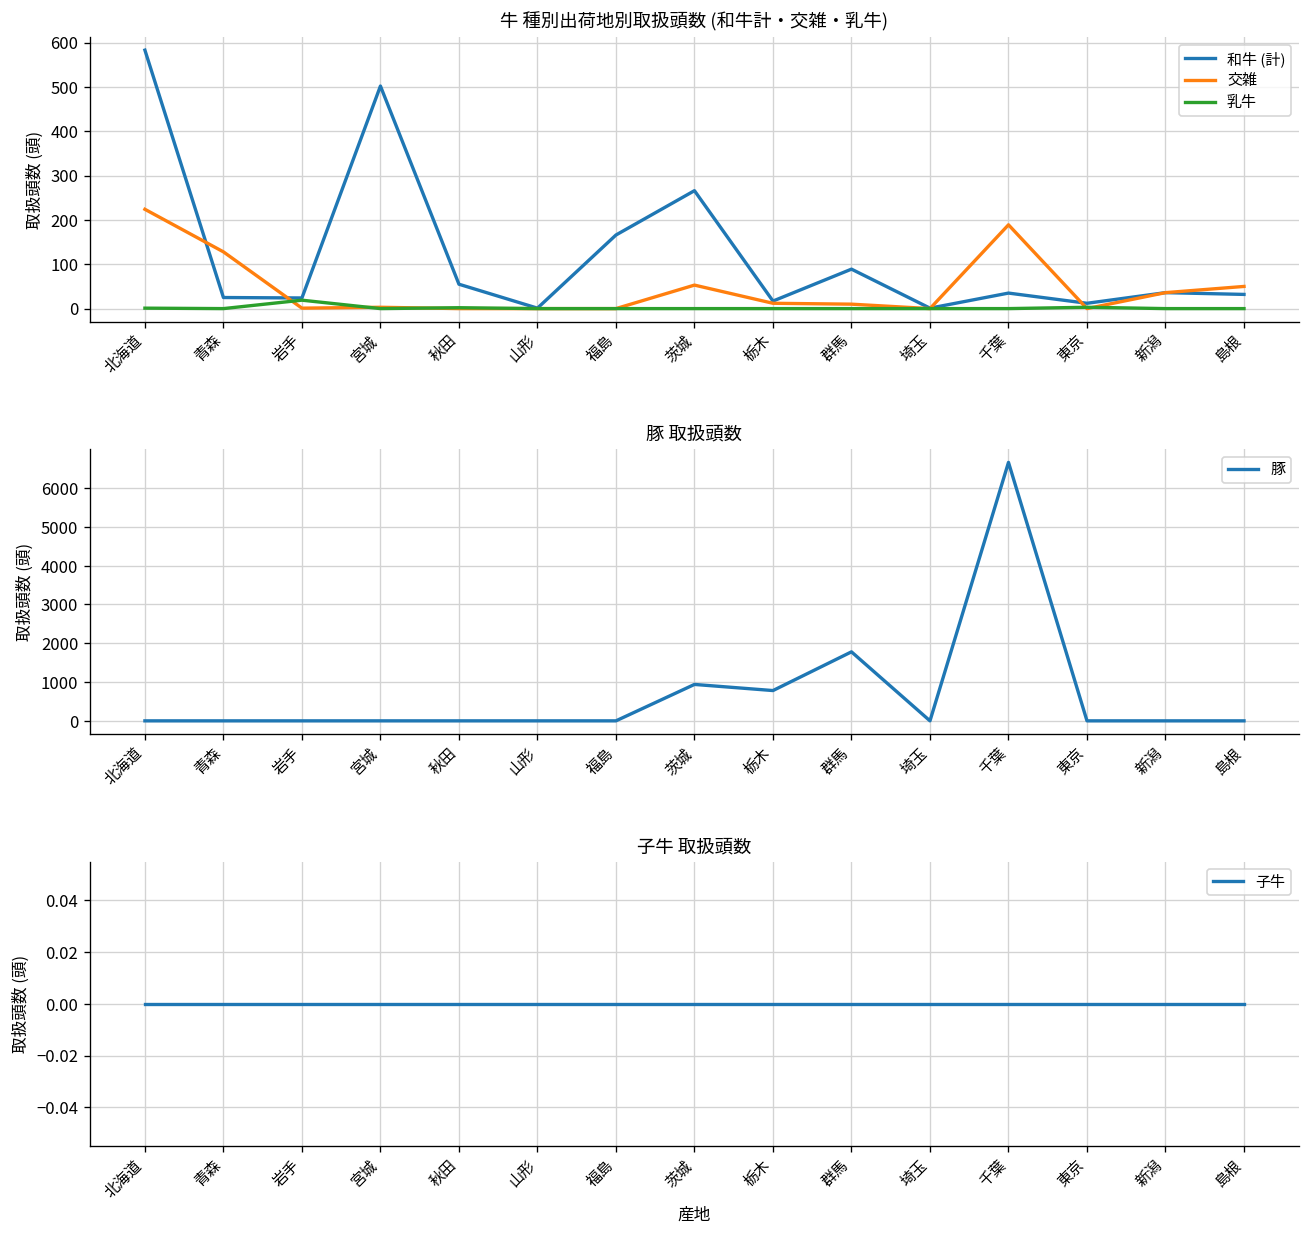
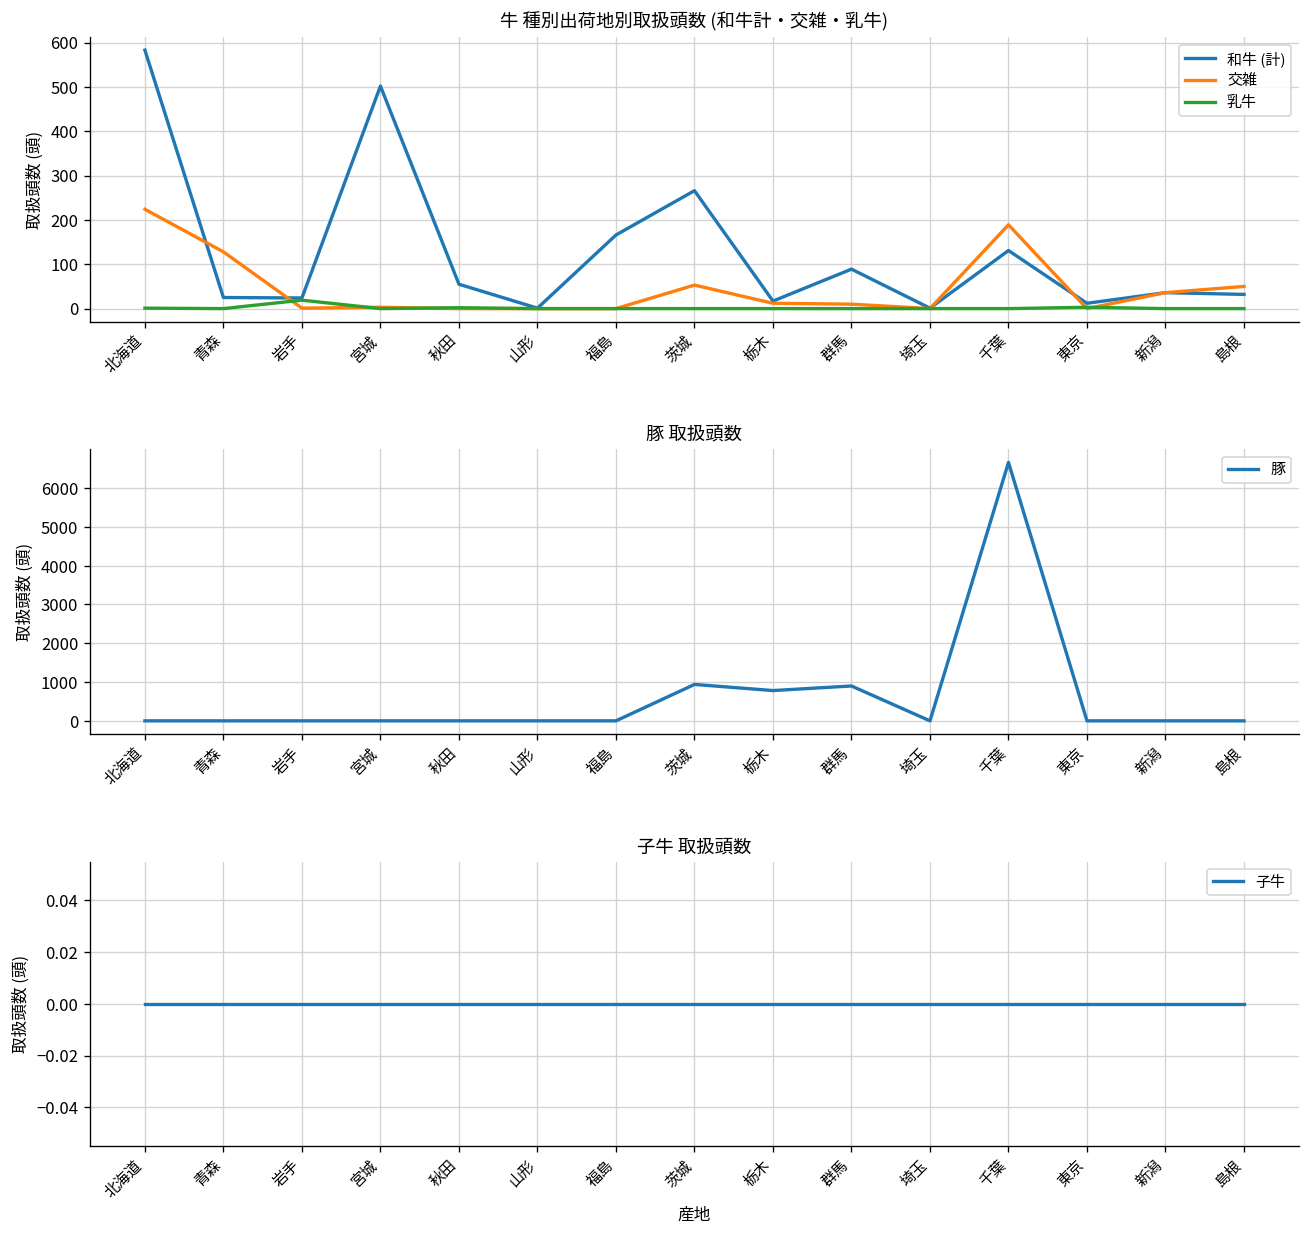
牛 種別出荷地別取扱頭数 (和牛計・交雑・乳牛), 和牛 (計), 千葉: 40 -> 130
豚 取扱頭数, 群馬: 1800 -> 900
